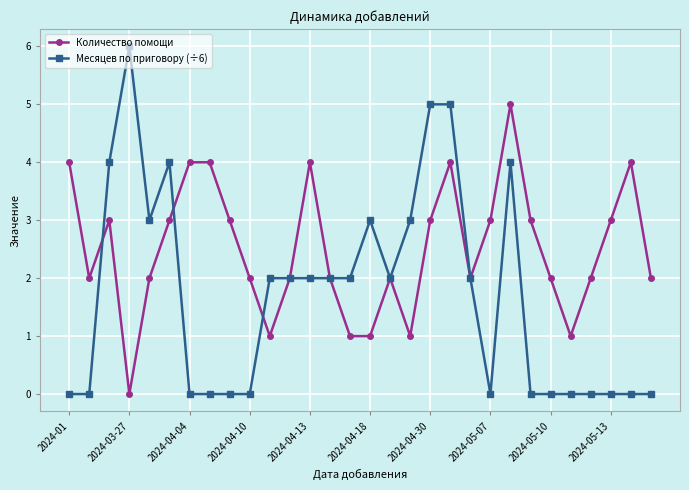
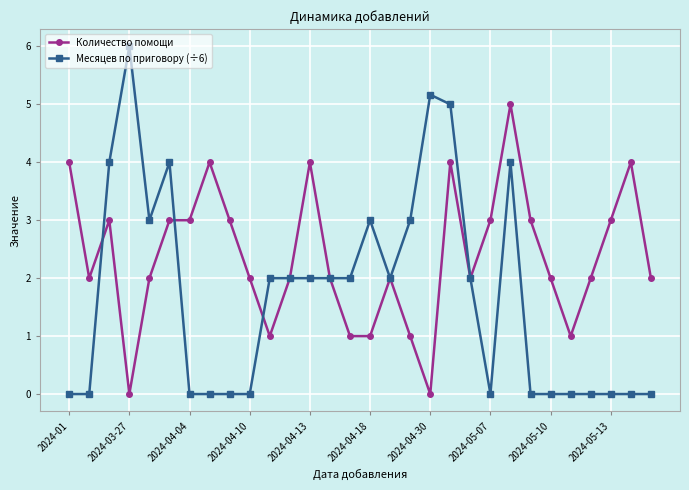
Количество помощи, 2024-04-04: 4 -> 3
Количество помощи, 2024-04-30: 3 -> 0
Месяцев по приговору (÷6), 2024-04-30: 5.0 -> 5.2
